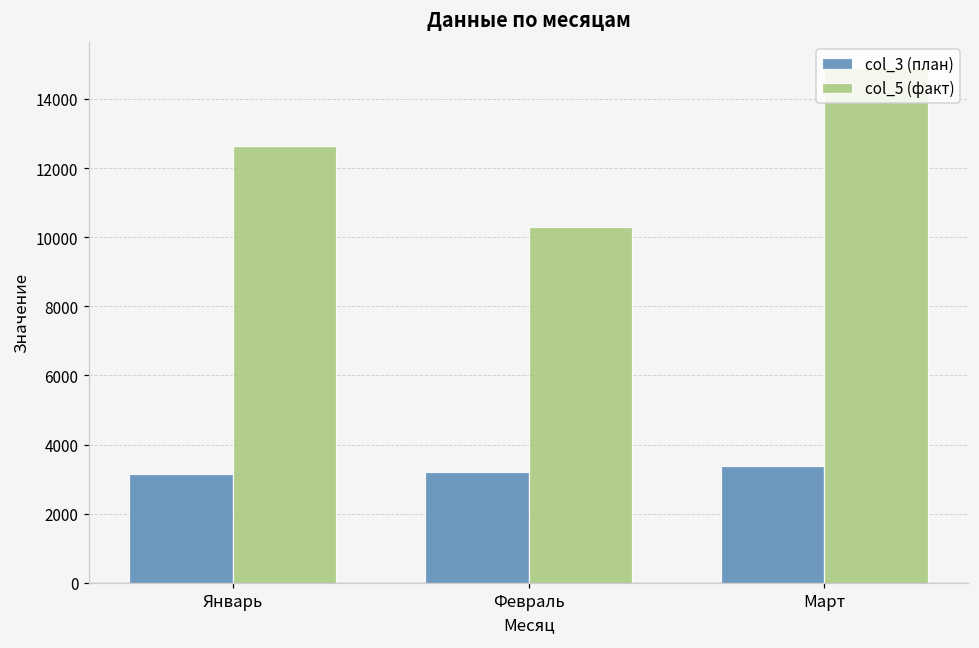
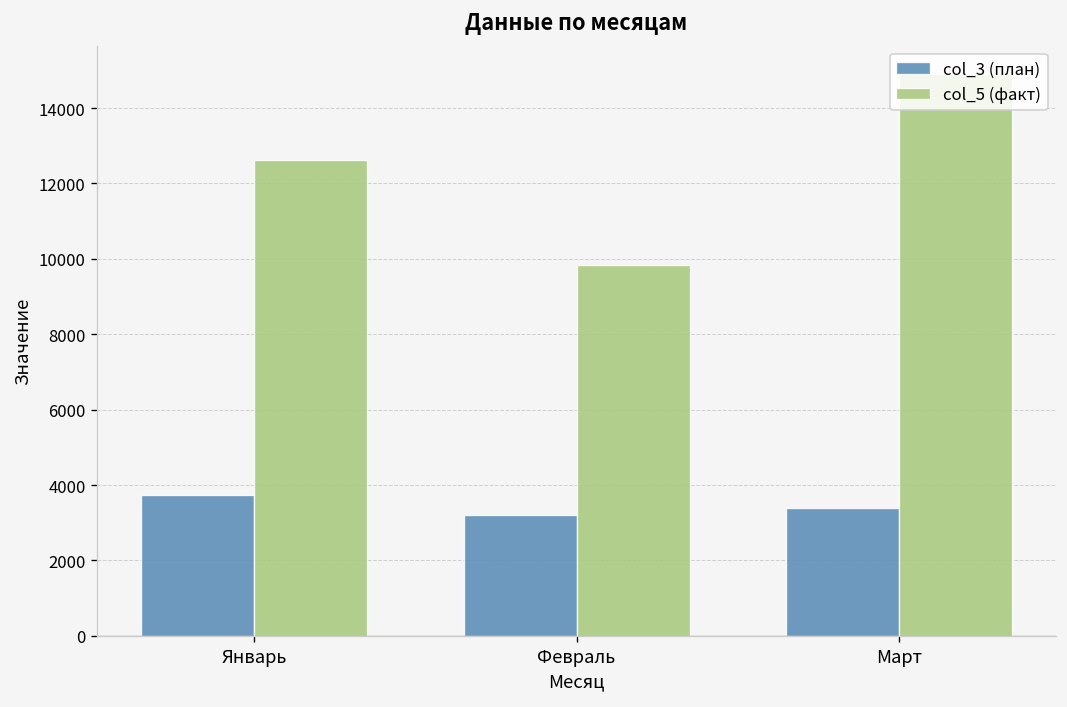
col_3 (план), Январь: 3200 -> 3700
col_5 (факт), Февраль: 10300 -> 9800
